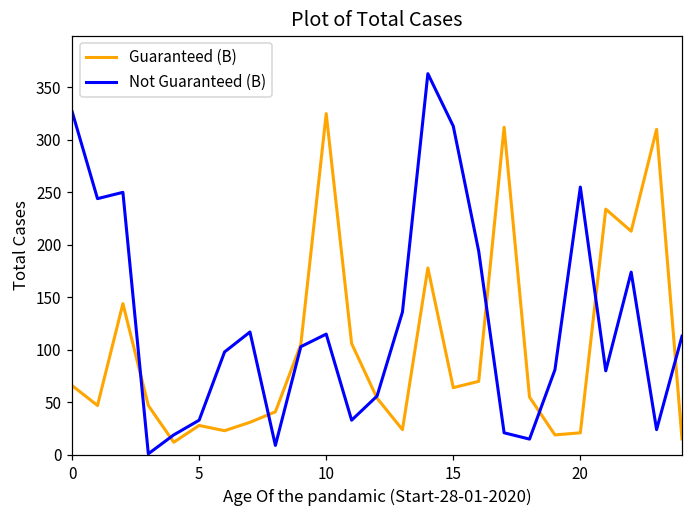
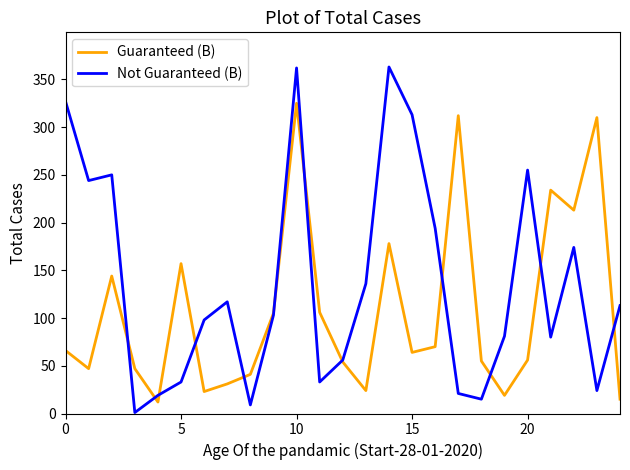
Guaranteed (B), 5: 30 -> 160
Not Guaranteed (B), 10: 120 -> 360
Guaranteed (B), 20: 20 -> 60
